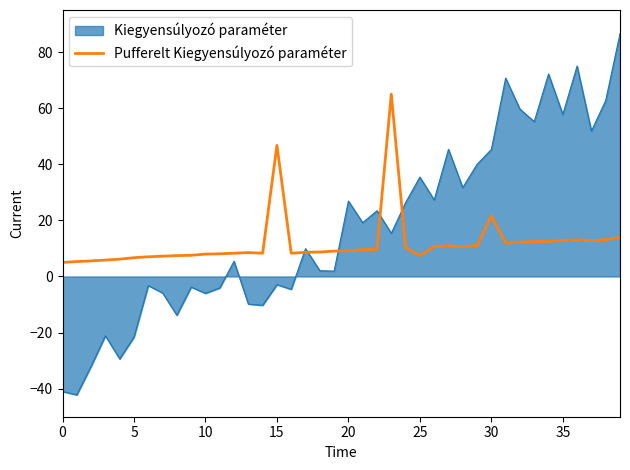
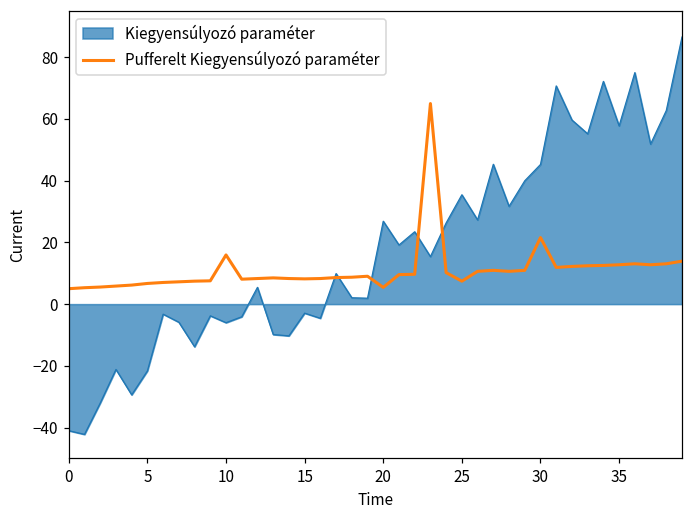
Pufferelt Kiegyensúlyozó paraméter, 10: 8 -> 16
Pufferelt Kiegyensúlyozó paraméter, 15: 47 -> 8
Pufferelt Kiegyensúlyozó paraméter, 20: 9 -> 5
